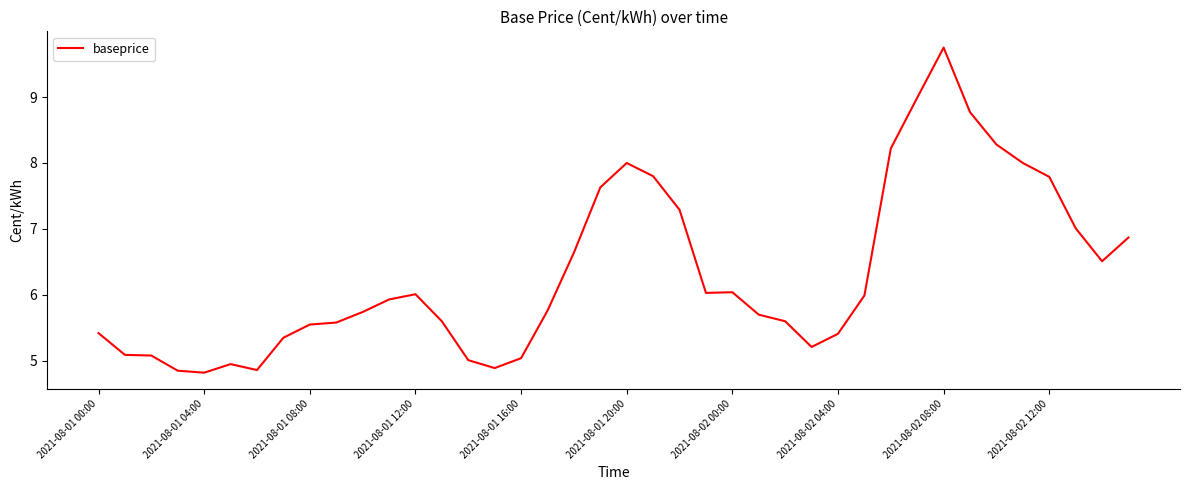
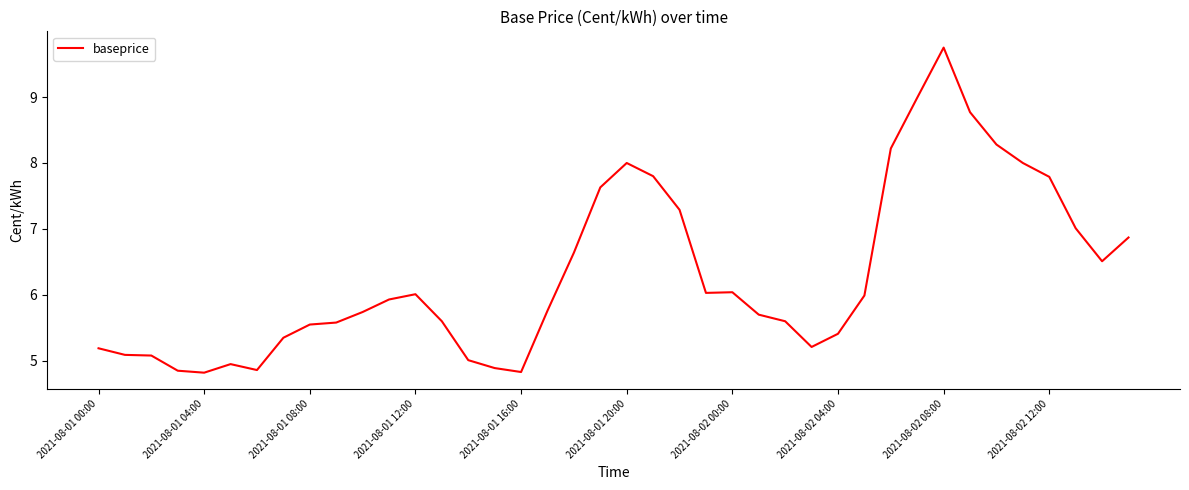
2021-08-01 00:00: 5.4 -> 5.2
2021-08-01 16:00: 5.0 -> 4.8
